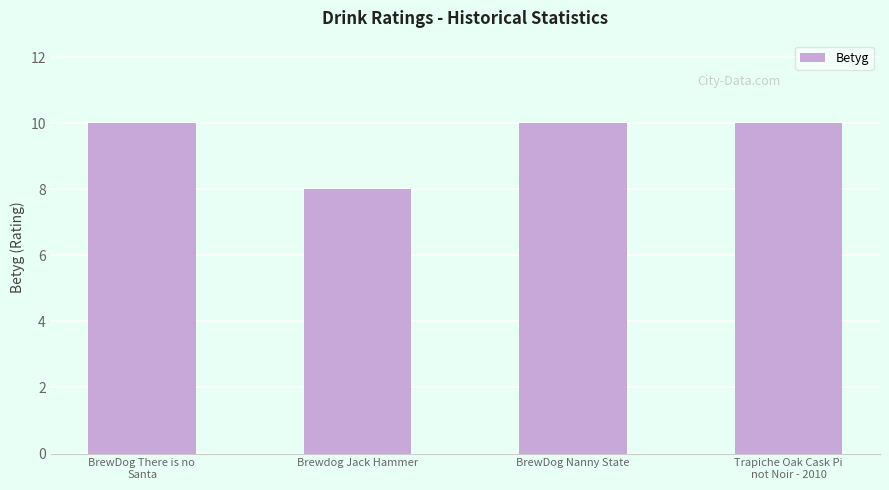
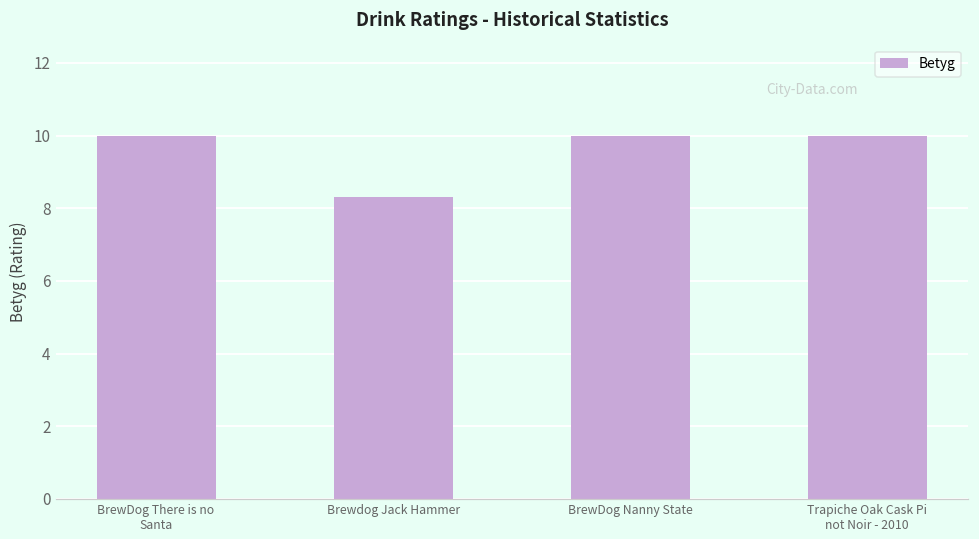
Brewdog Jack Hammer: 8.0 -> 8.3
